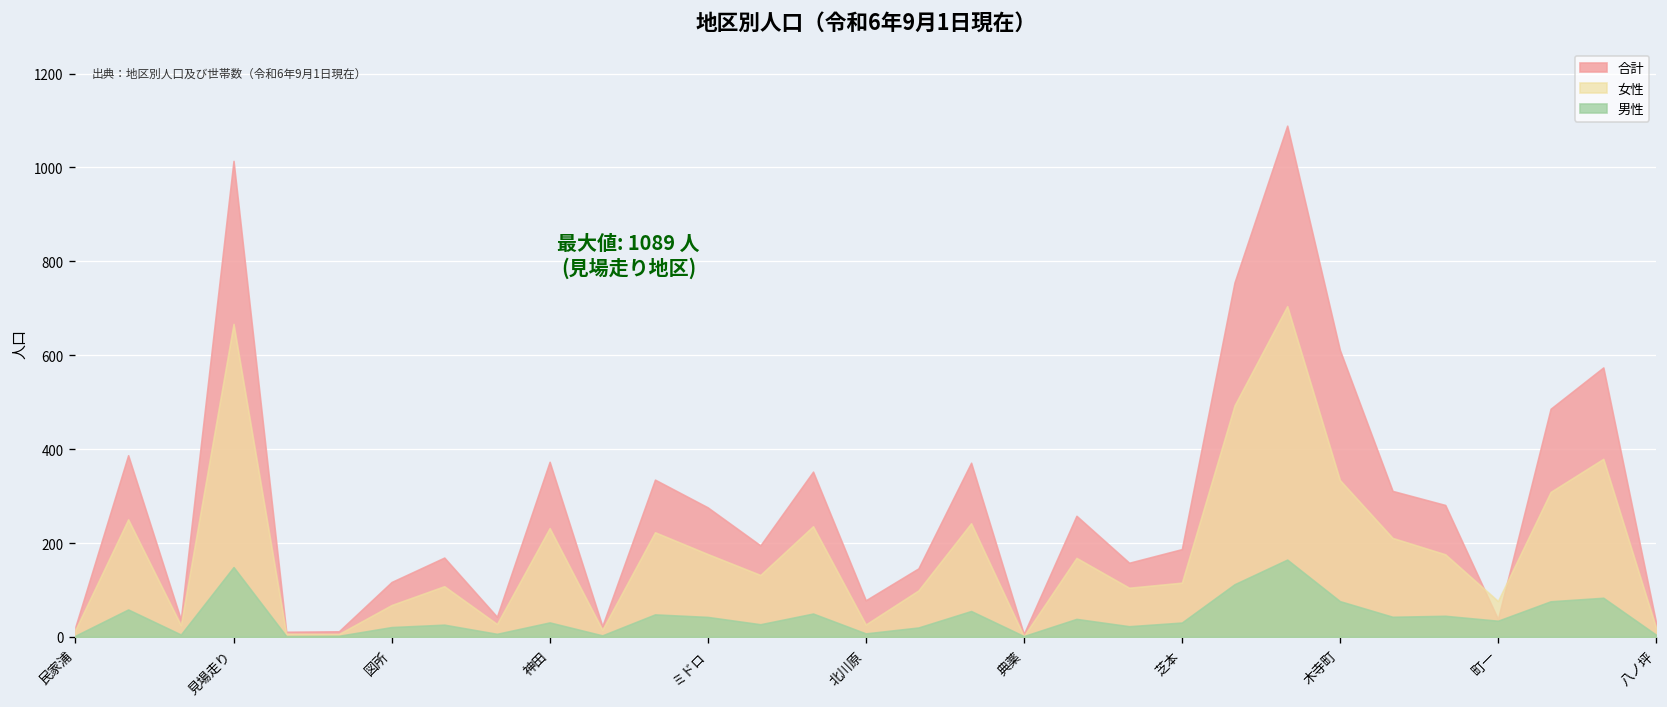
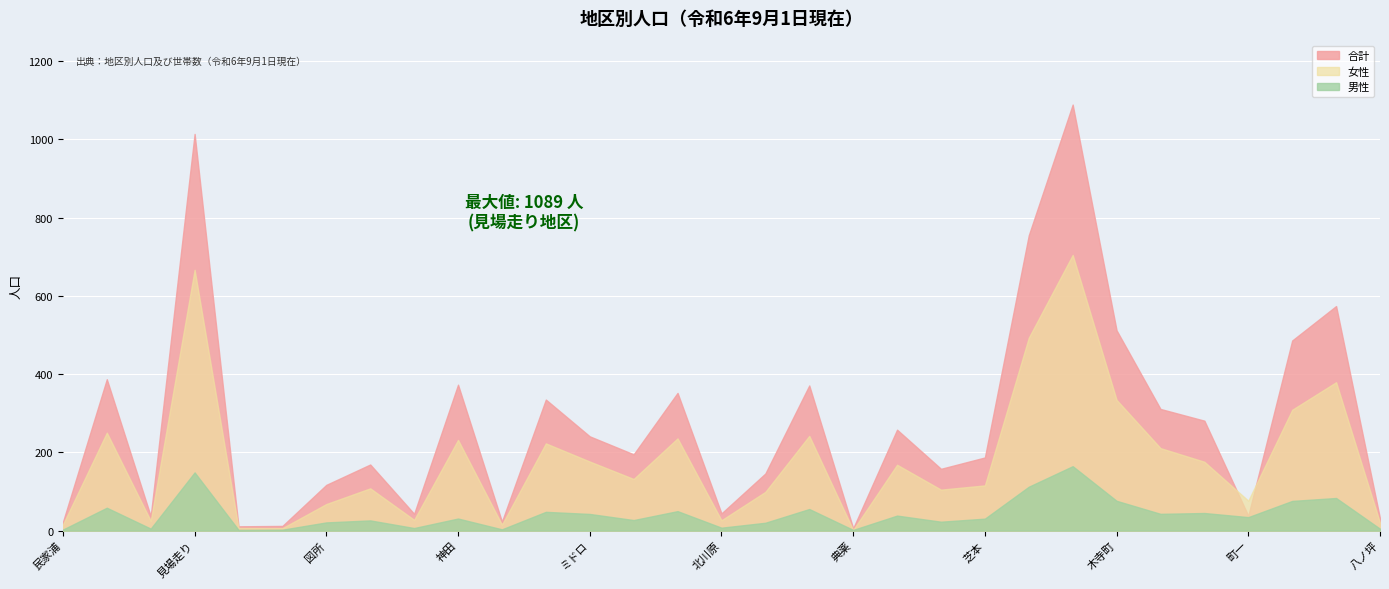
合計, ミドロ: 280 -> 240
合計, 北川原: 80 -> 40
合計, 木寺町: 610 -> 510
